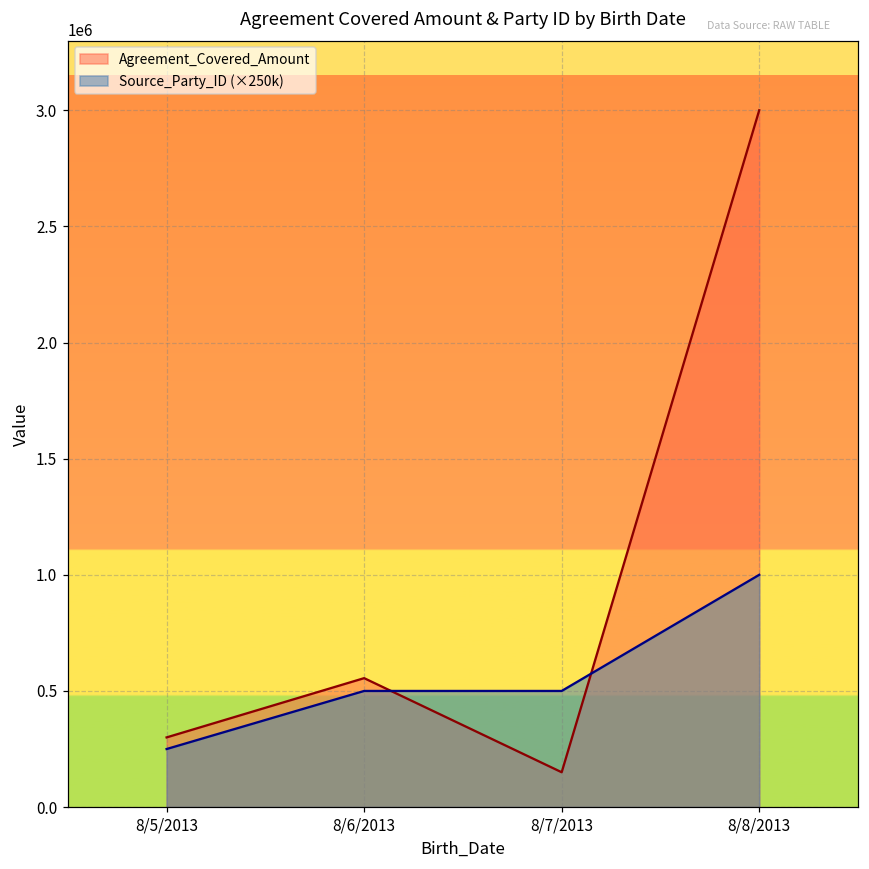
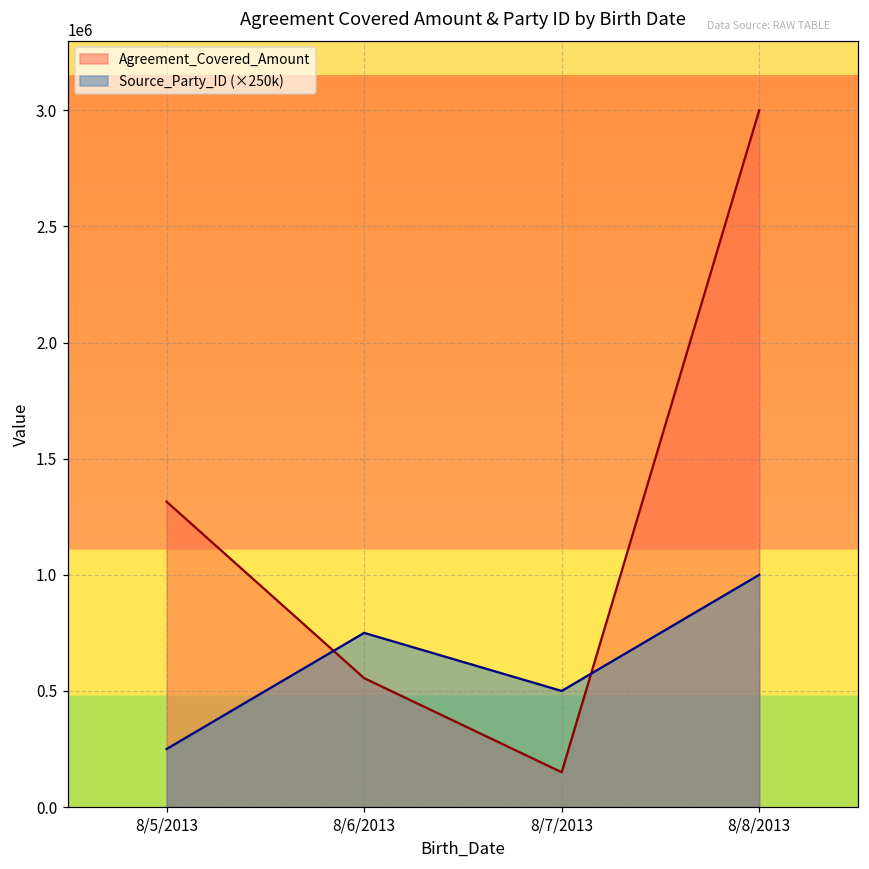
Agreement_Covered_Amount, 8/5/2013: 300000 -> 1310000
Source_Party_ID (×250k), 8/6/2013: 500000 -> 750000
